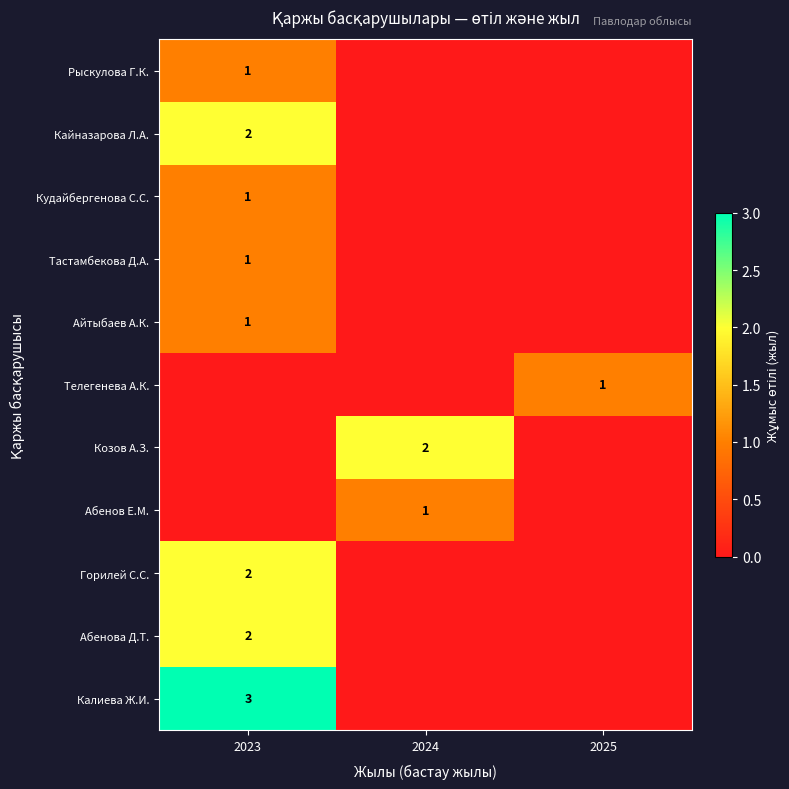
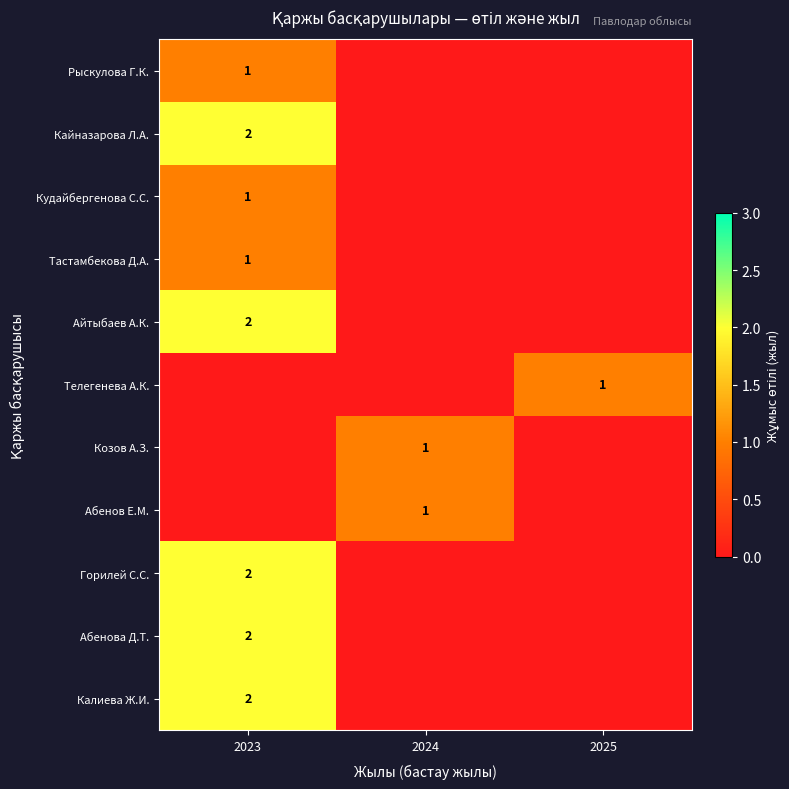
Айтыбаев А.К., 2023: 1 -> 2
Козов А.З., 2024: 2 -> 1
Калиева Ж.И., 2023: 3 -> 2
